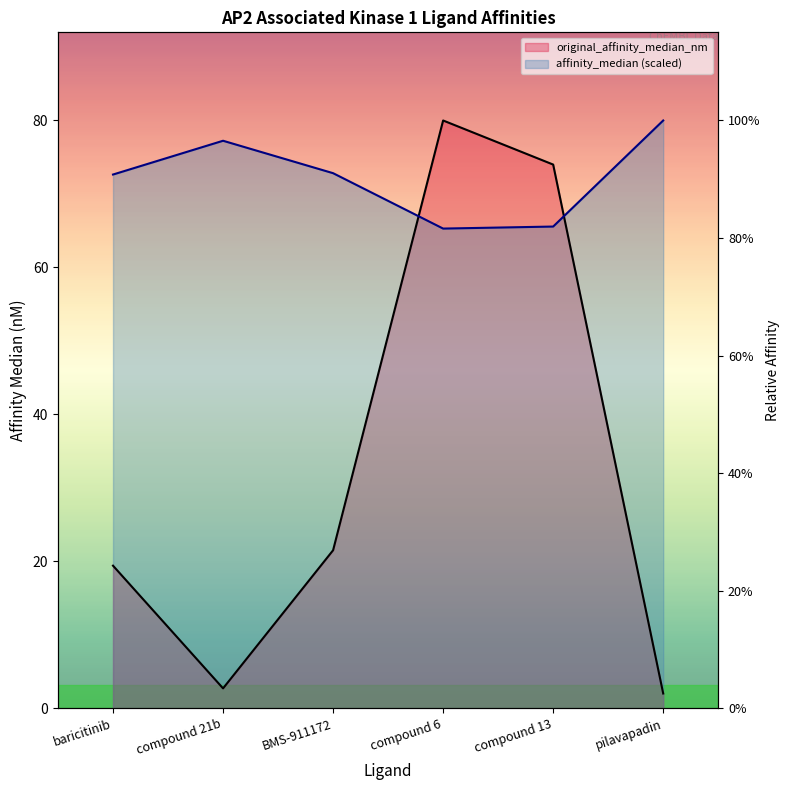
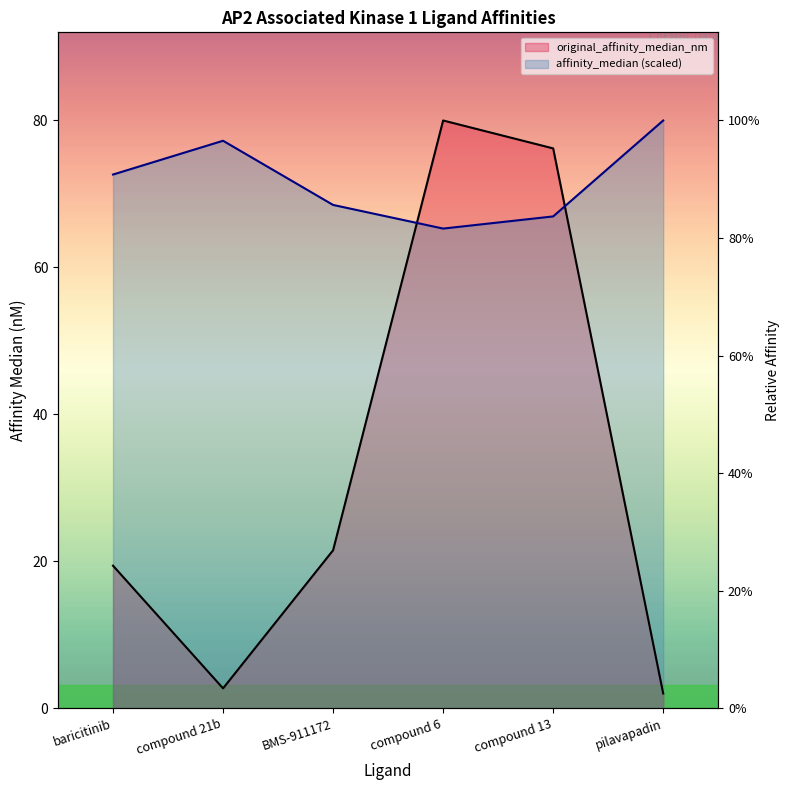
affinity_median (scaled), BMS-911172: 73 -> 69
original_affinity_median_nm, compound 13: 74 -> 76
affinity_median (scaled), compound 13: 66 -> 67
